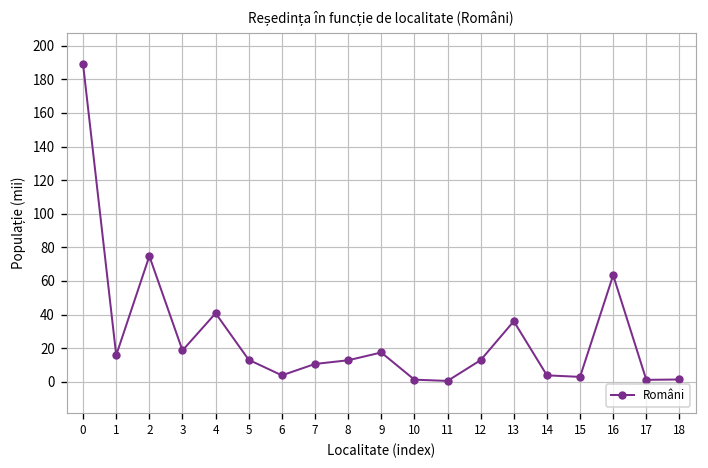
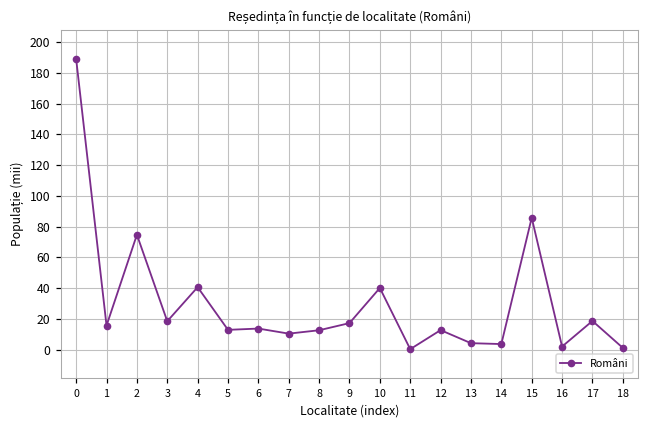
6: 4 -> 14
10: 1 -> 40
13: 36 -> 4
15: 3 -> 86
16: 63 -> 2
17: 1 -> 19
